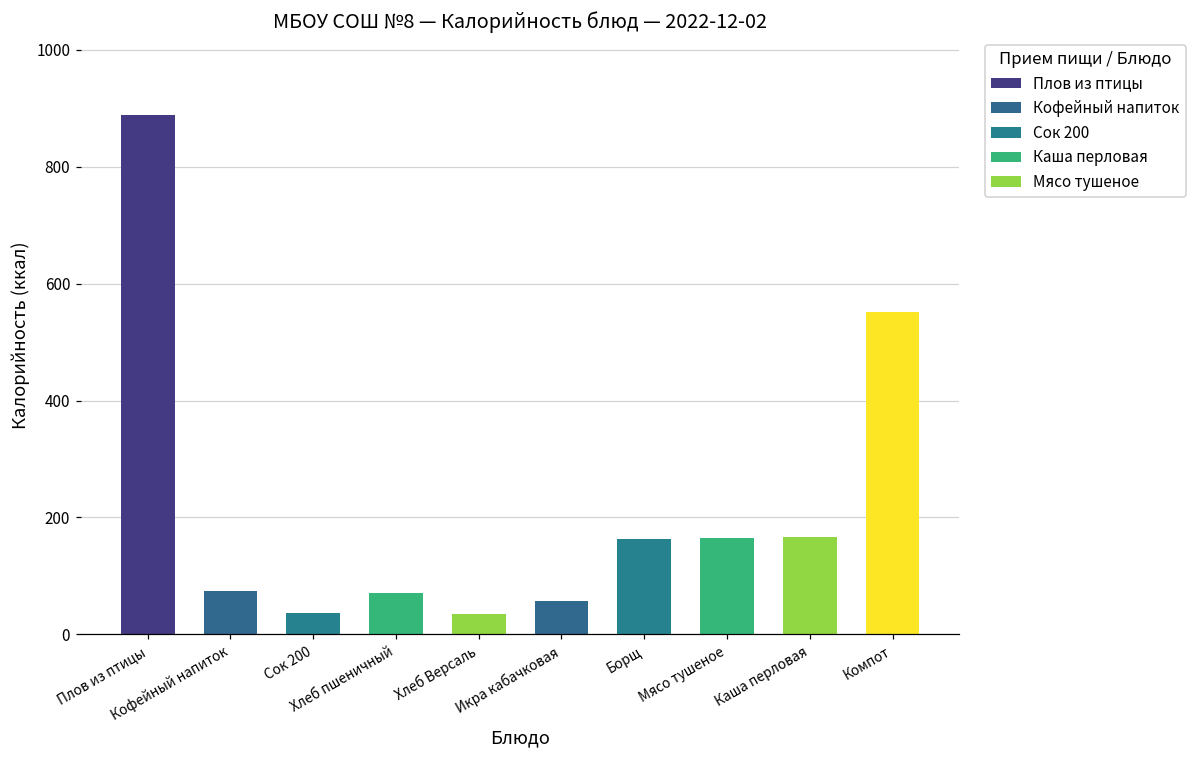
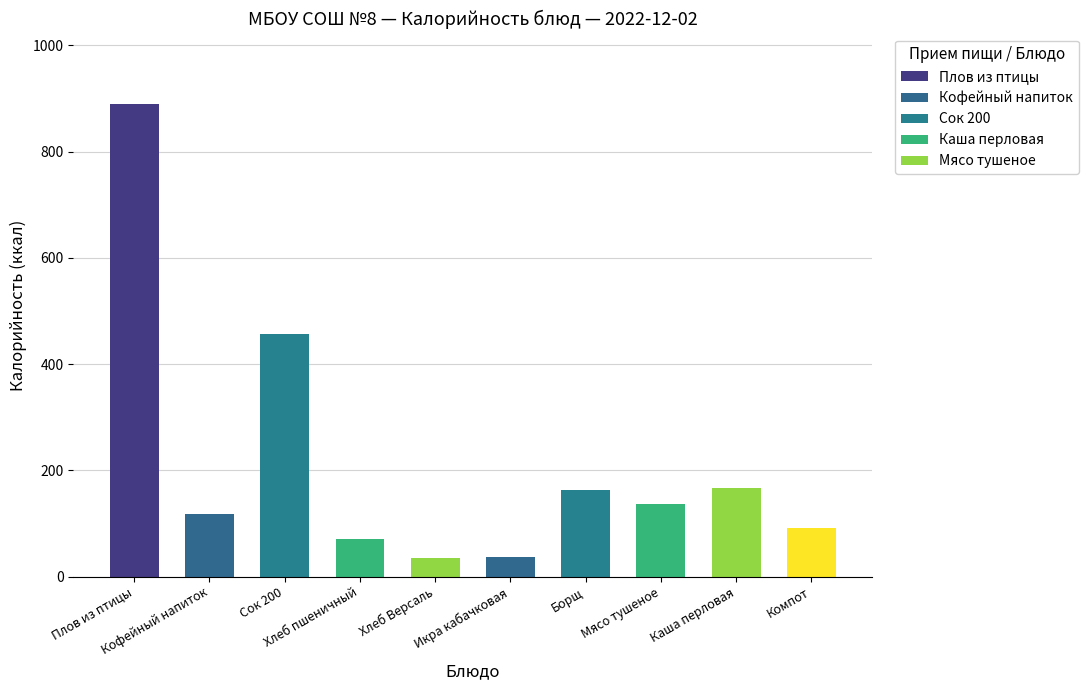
Кофейный напиток: 70 -> 120
Сок 200: 40 -> 460
Икра кабачковая: 60 -> 40
Мясо тушеное: 170 -> 140
Компот: 550 -> 90
